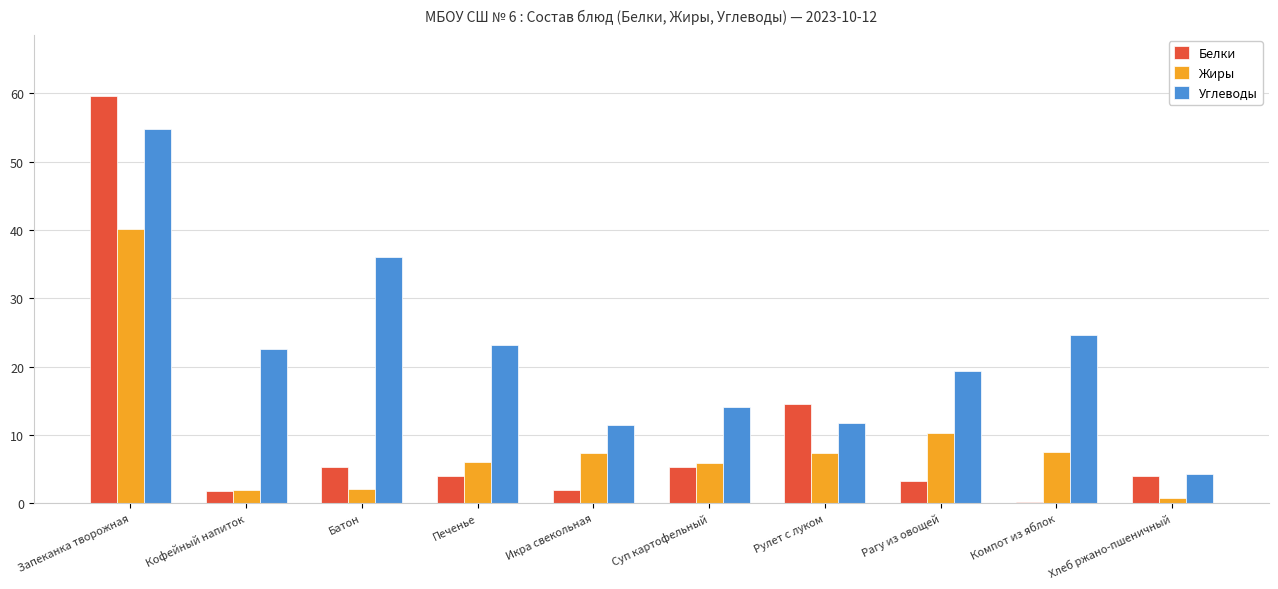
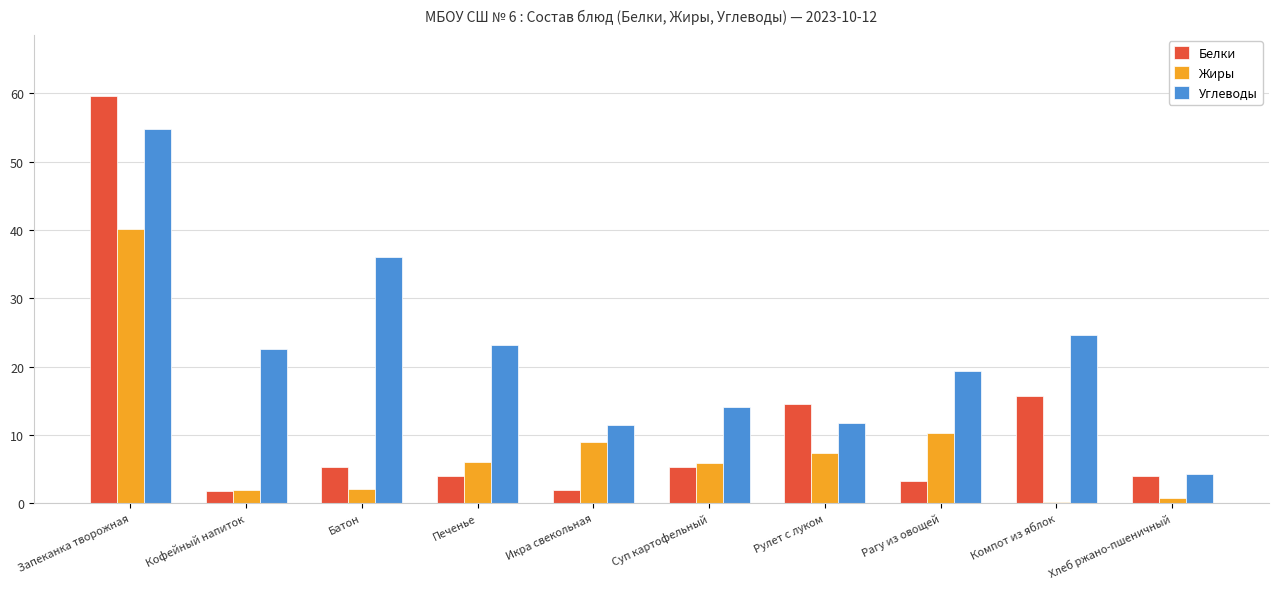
Жиры, Икра свекольная: 7 -> 9
Белки, Компот из яблок: 0 -> 16
Жиры, Компот из яблок: 7 -> 0
